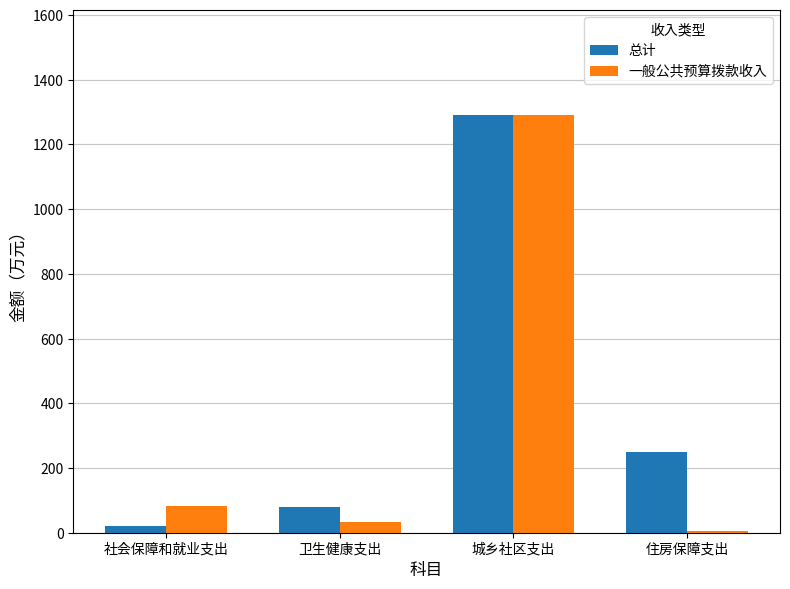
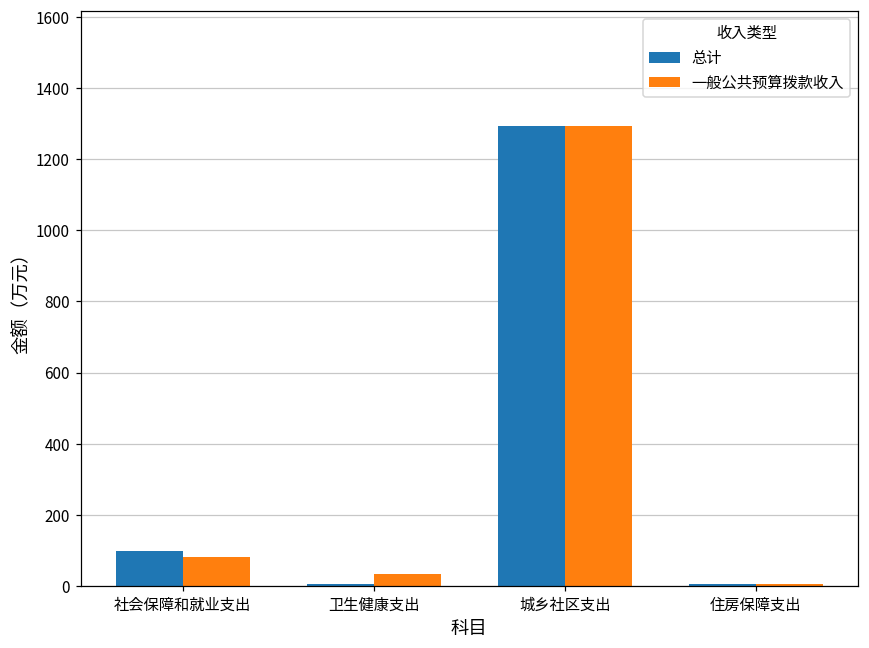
总计, 社会保障和就业支出: 20 -> 100
总计, 卫生健康支出: 80 -> 10
总计, 住房保障支出: 250 -> 0
